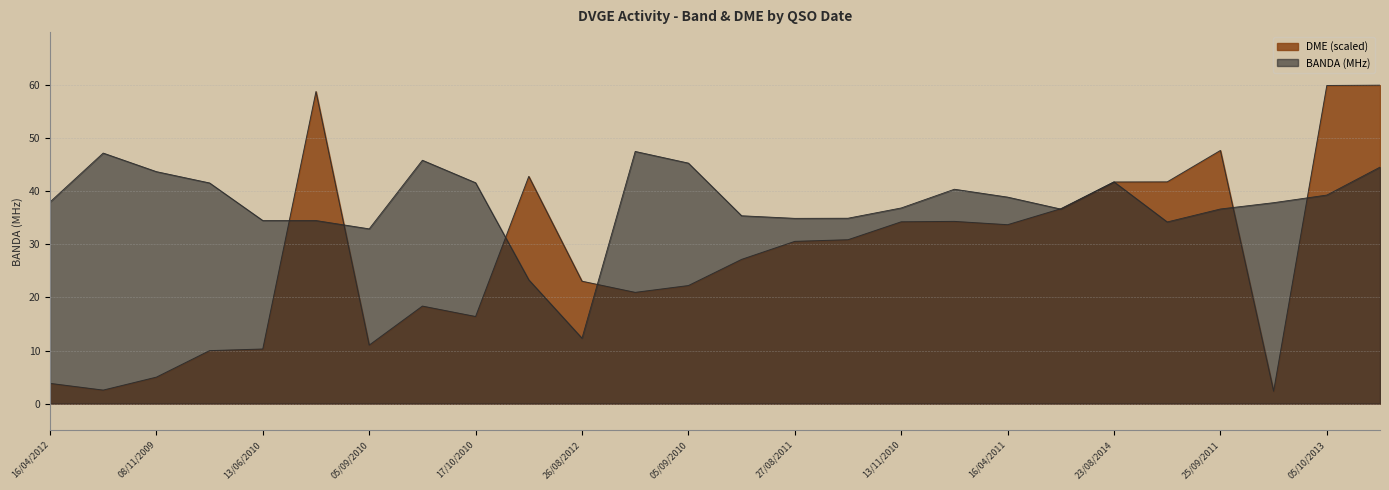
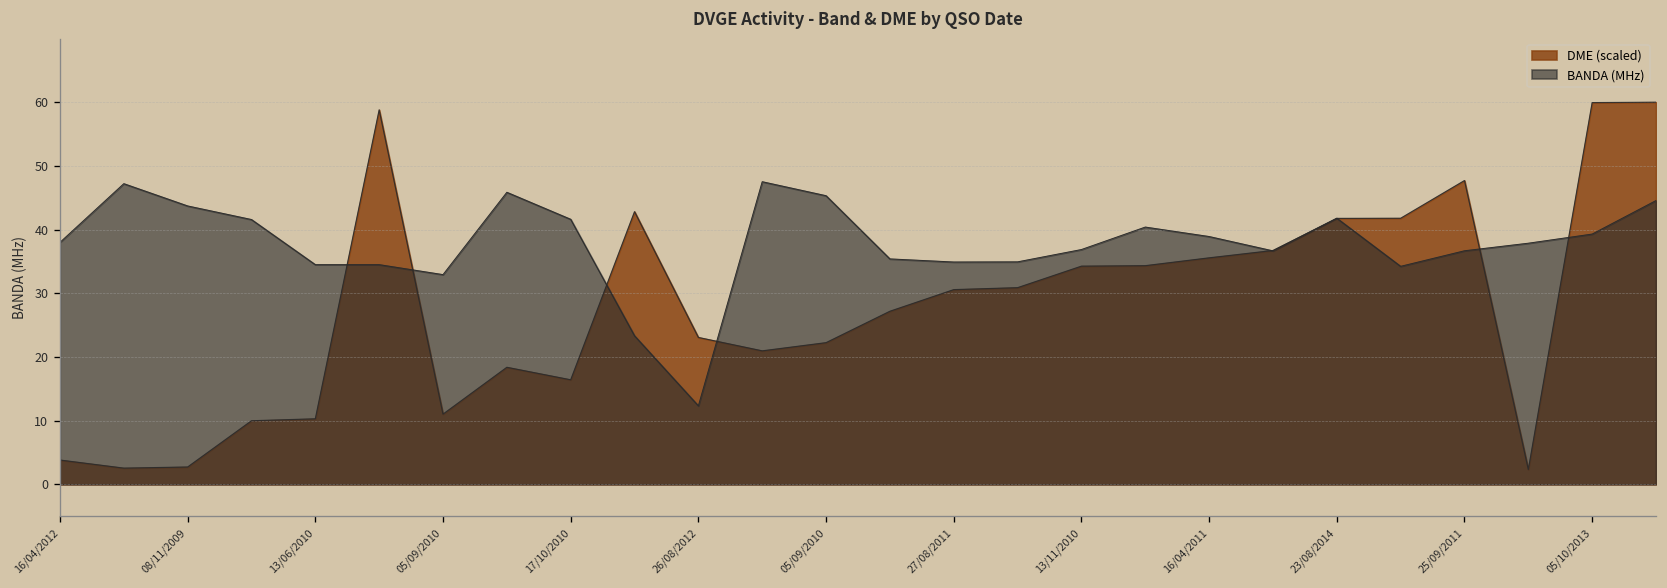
DME (scaled), 08/11/2009: 5 -> 3
DME (scaled), 16/04/2011: 34 -> 36
